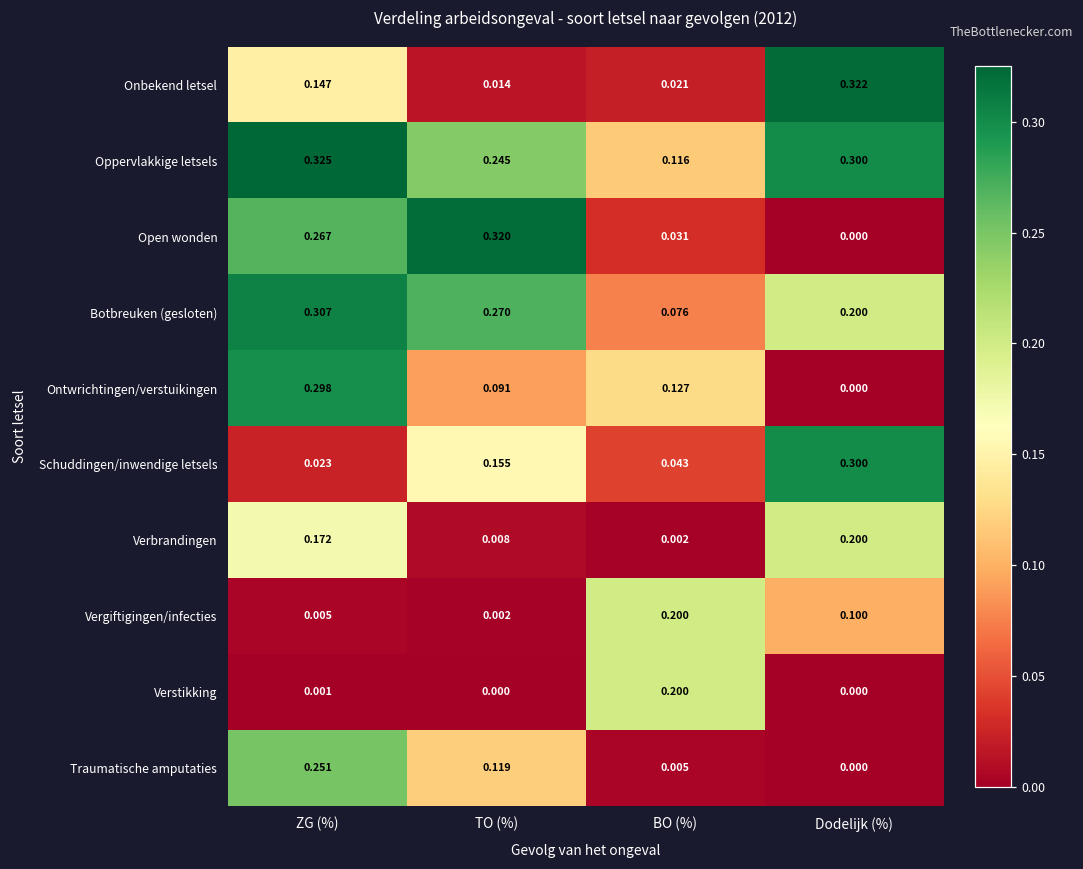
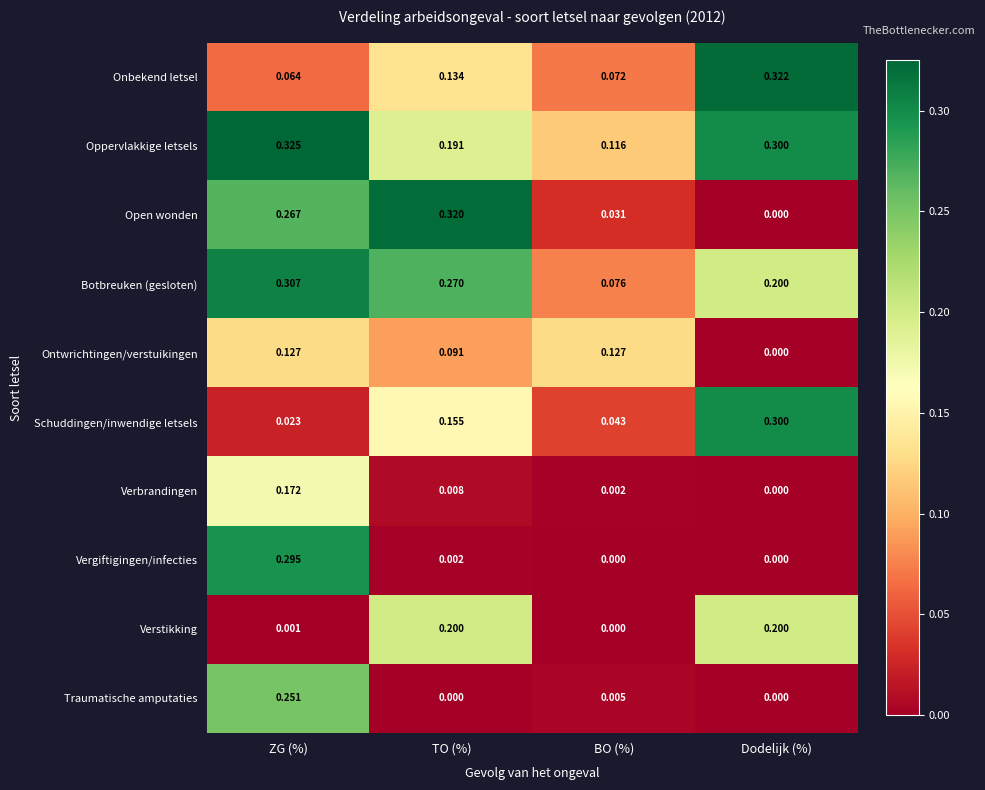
Onbekend letsel, ZG (%): 0.147 -> 0.064
Onbekend letsel, TO (%): 0.014 -> 0.134
Onbekend letsel, BO (%): 0.021 -> 0.072
Oppervlakkige letsels, TO (%): 0.245 -> 0.191
Ontwrichtingen/verstuikingen, ZG (%): 0.298 -> 0.127
Verbrandingen, Dodelijk (%): 0.200 -> 0.000
Vergiftigingen/infecties, ZG (%): 0.005 -> 0.295
Vergiftigingen/infecties, BO (%): 0.200 -> 0.000
Vergiftigingen/infecties, Dodelijk (%): 0.100 -> 0.000
Verstikking, TO (%): 0.000 -> 0.200
Verstikking, BO (%): 0.200 -> 0.000
Verstikking, Dodelijk (%): 0.000 -> 0.200
Traumatische amputaties, TO (%): 0.119 -> 0.000
